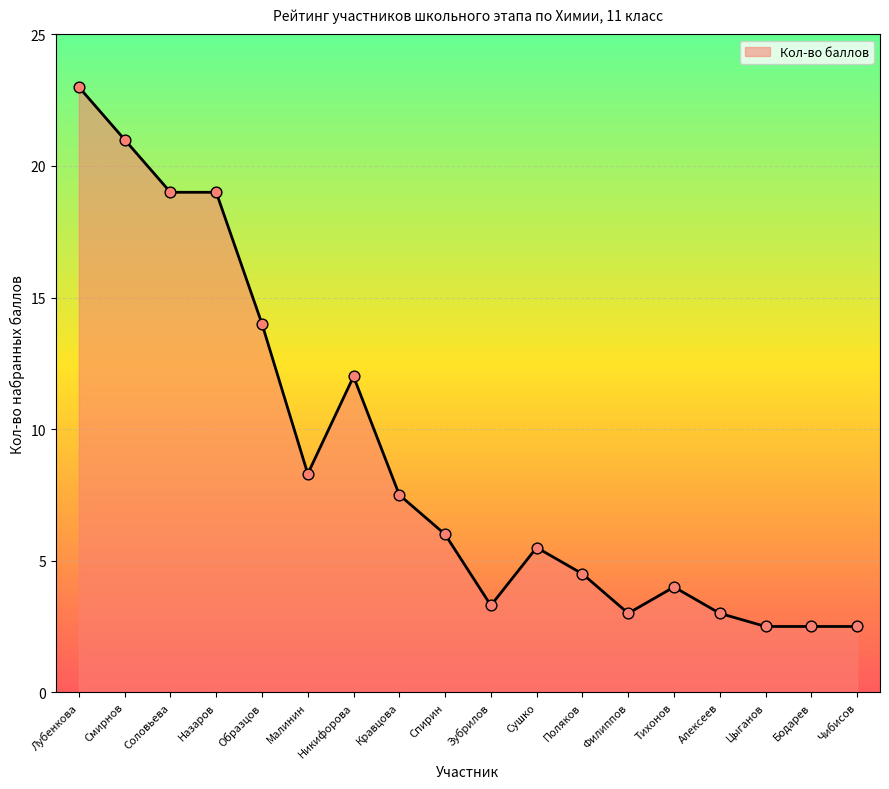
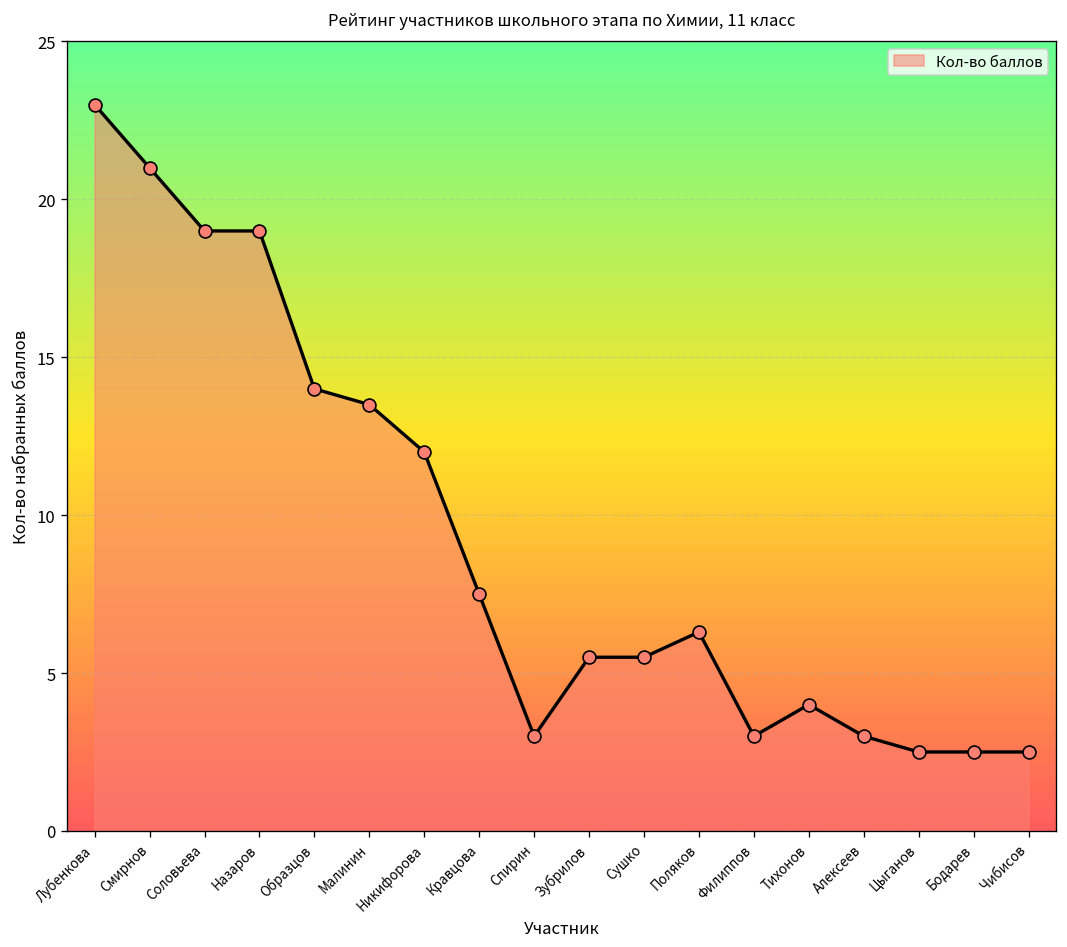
Малинин: 8.3 -> 13.5
Спирин: 6 -> 3
Зубрилов: 3.3 -> 5.5
Поляков: 4.5 -> 6.3
